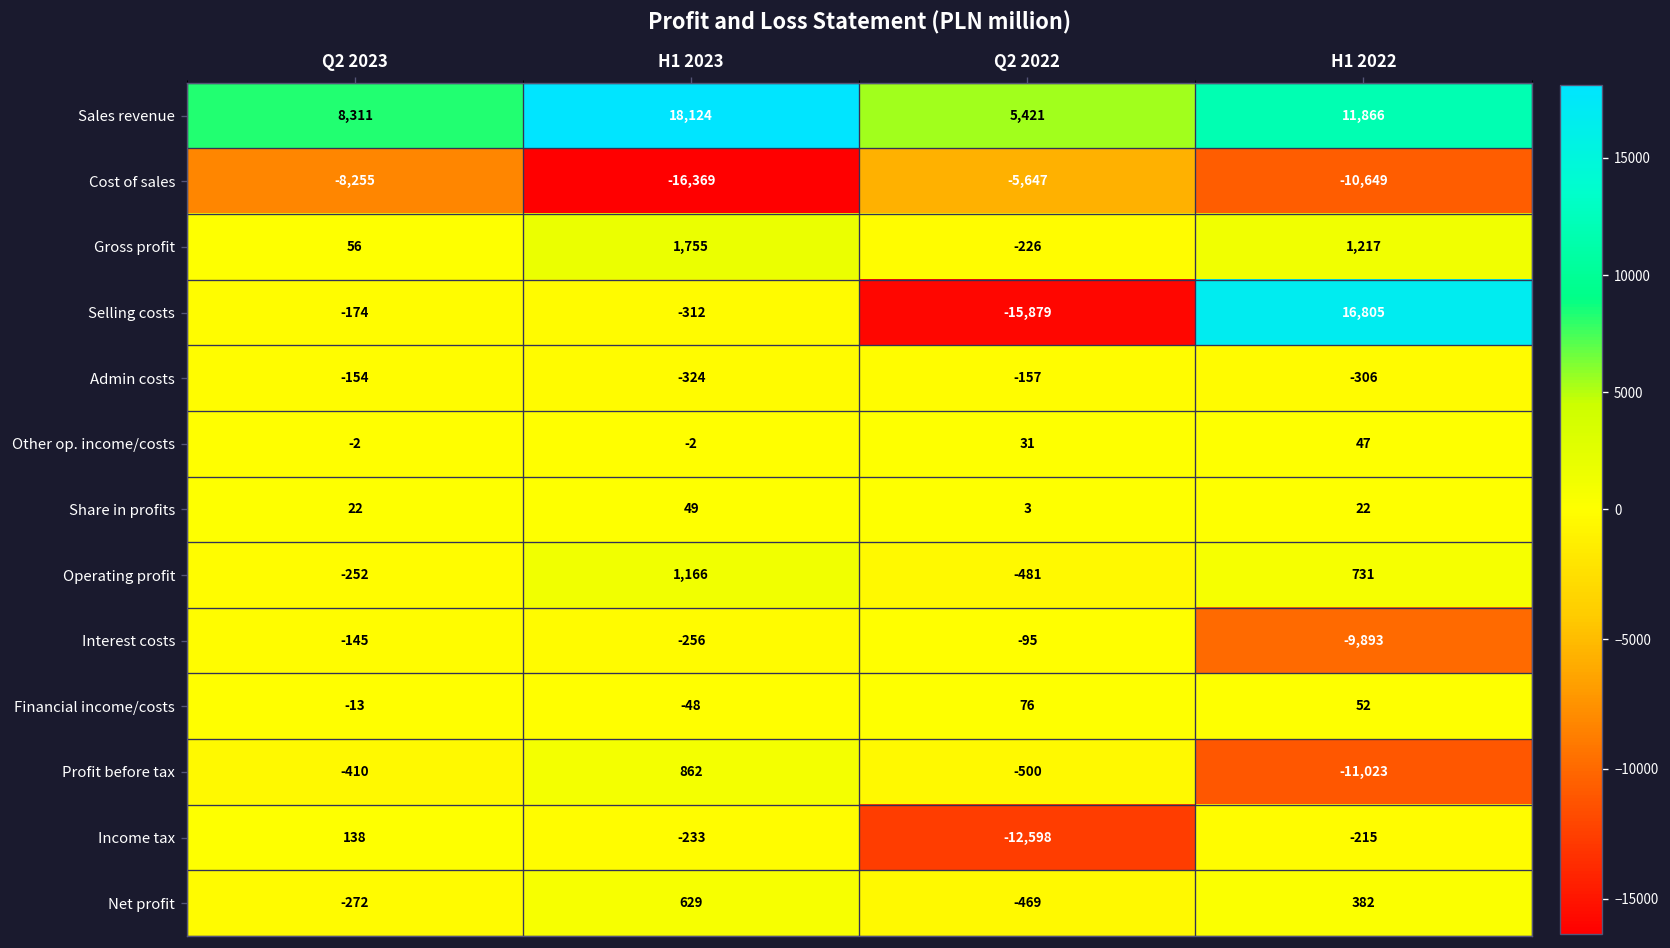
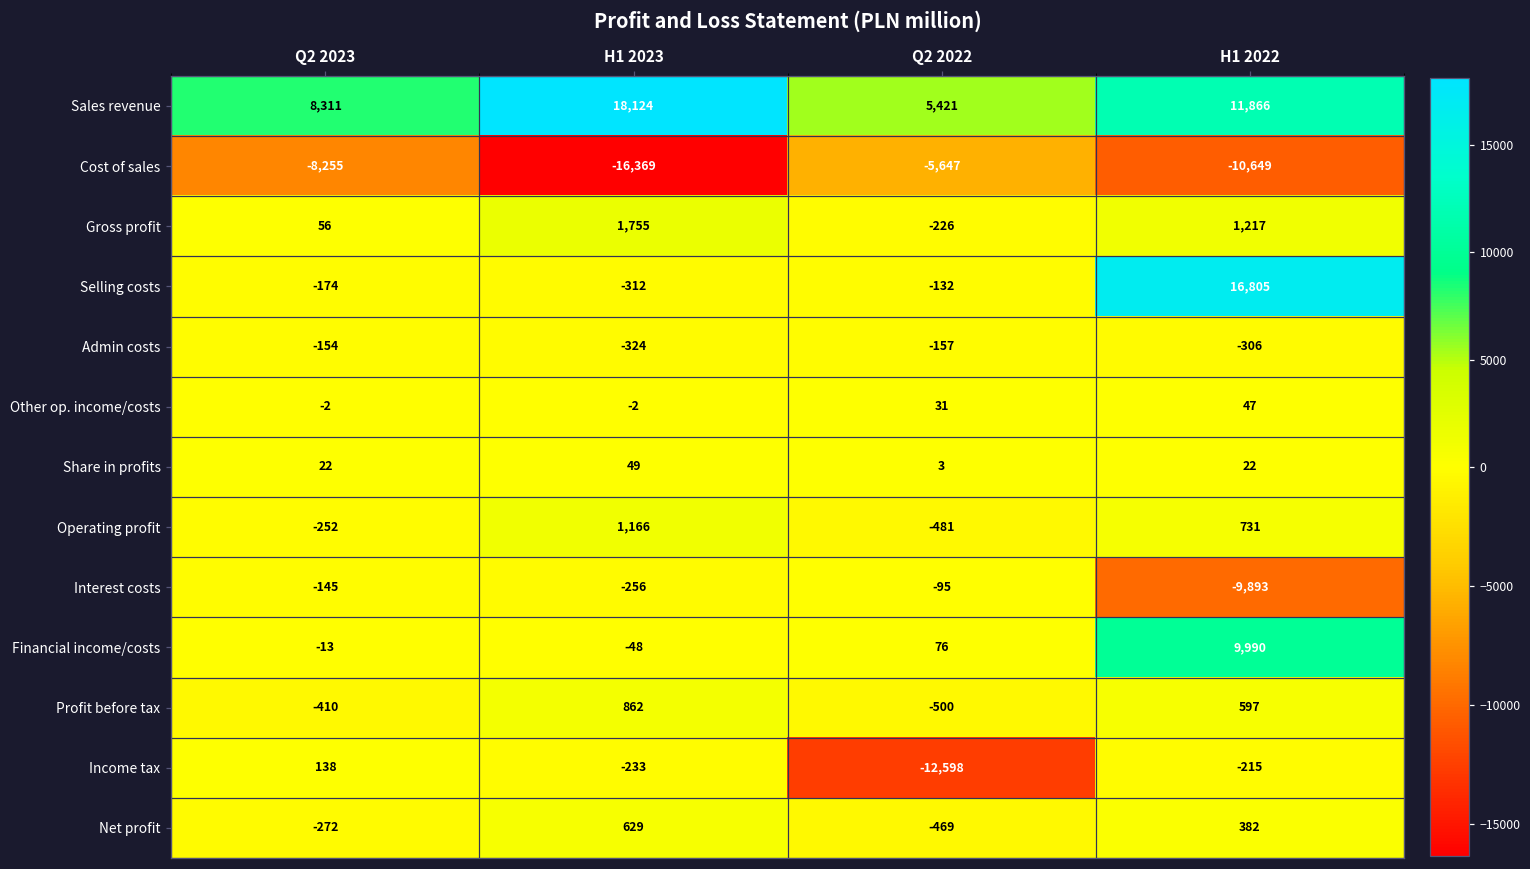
Selling costs, Q2 2022: -15,879 -> -132
Financial income/costs, H1 2022: 52 -> 9,990
Profit before tax, H1 2022: -11,023 -> 597
